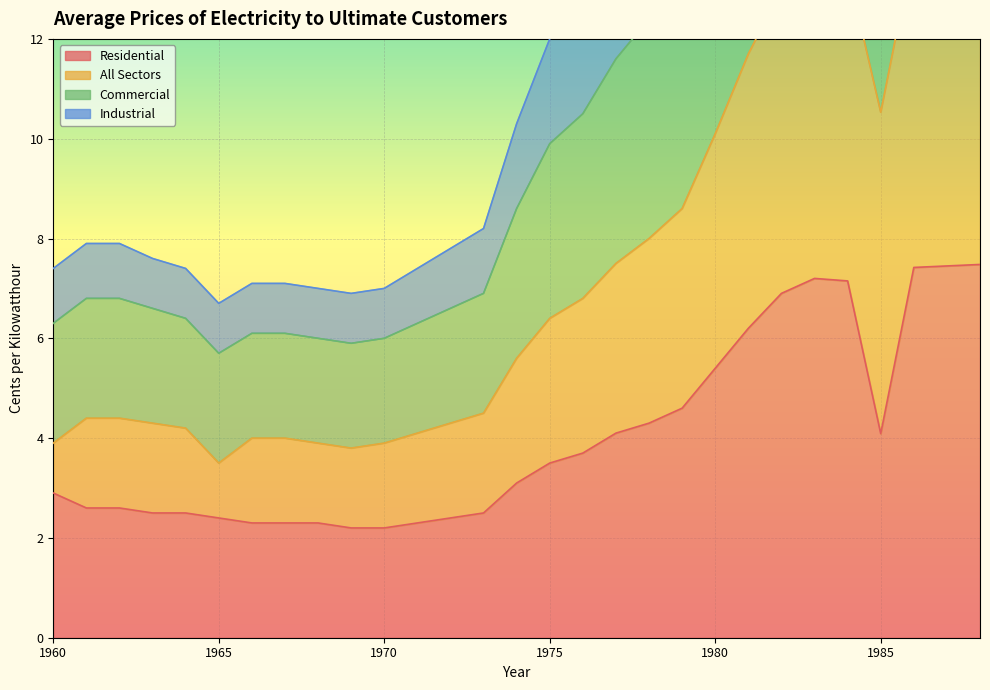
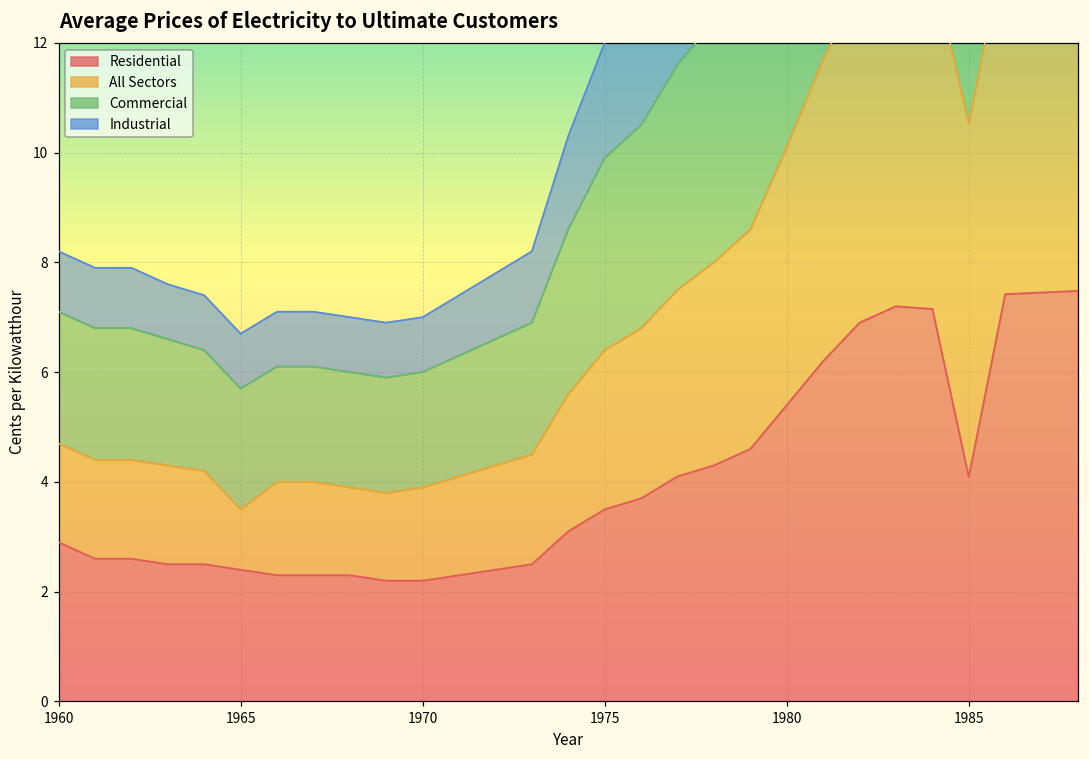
All Sectors, 1960: 1.0 -> 1.8
